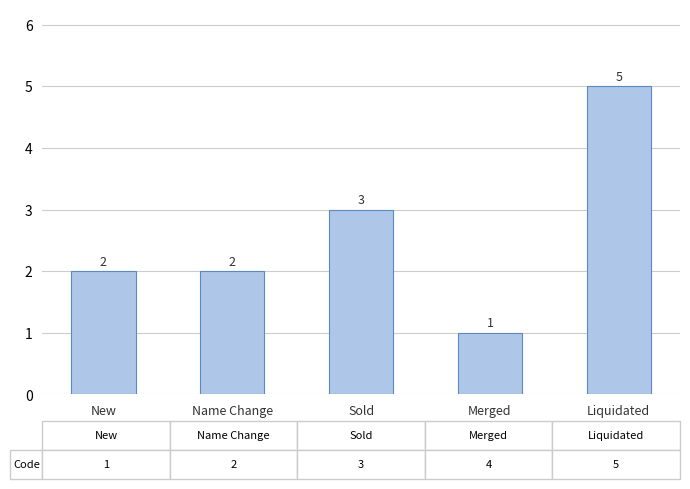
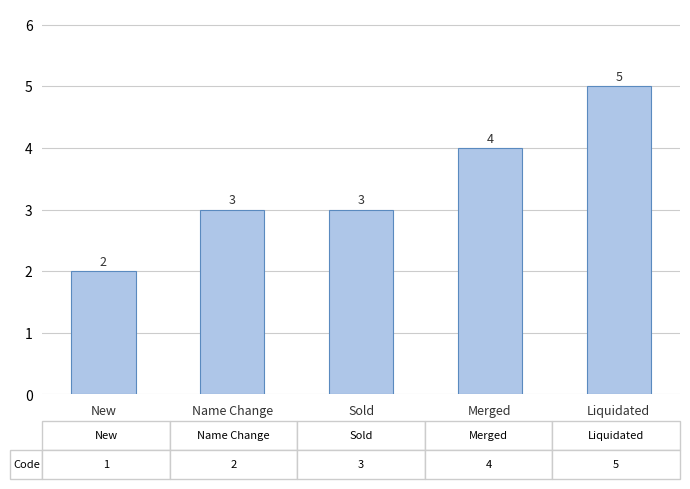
Name Change: 2 -> 3
Merged: 1 -> 4
